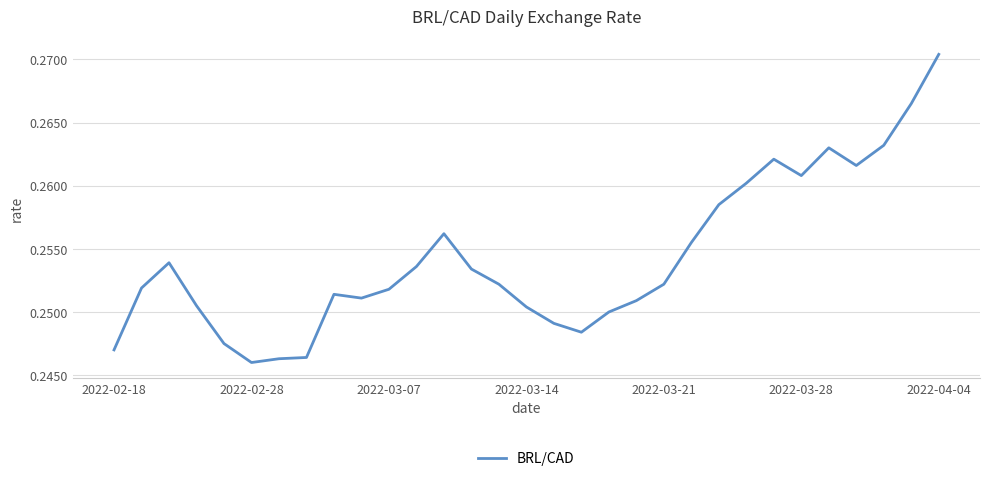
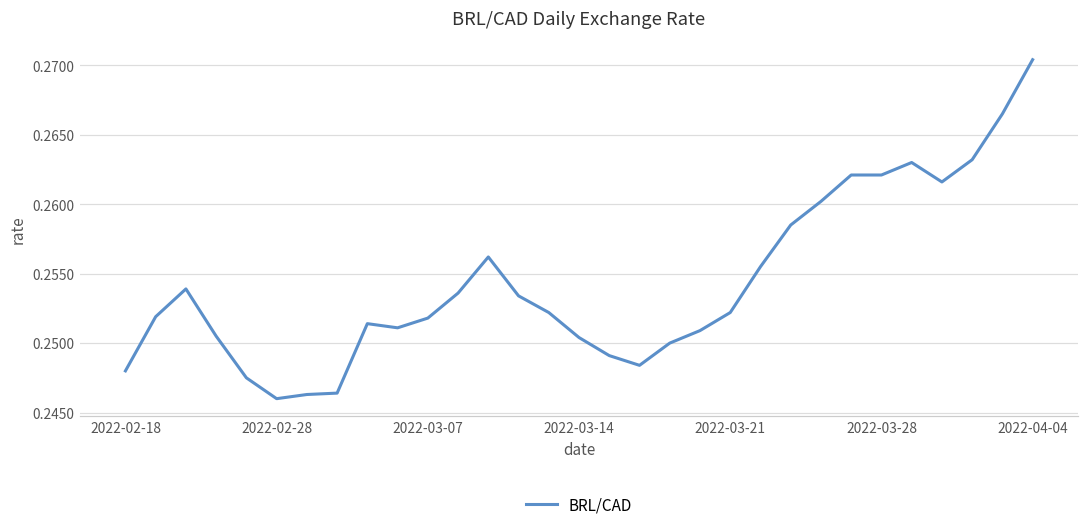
2022-02-18: 0.247 -> 0.248
2022-03-28: 0.2608 -> 0.2621
